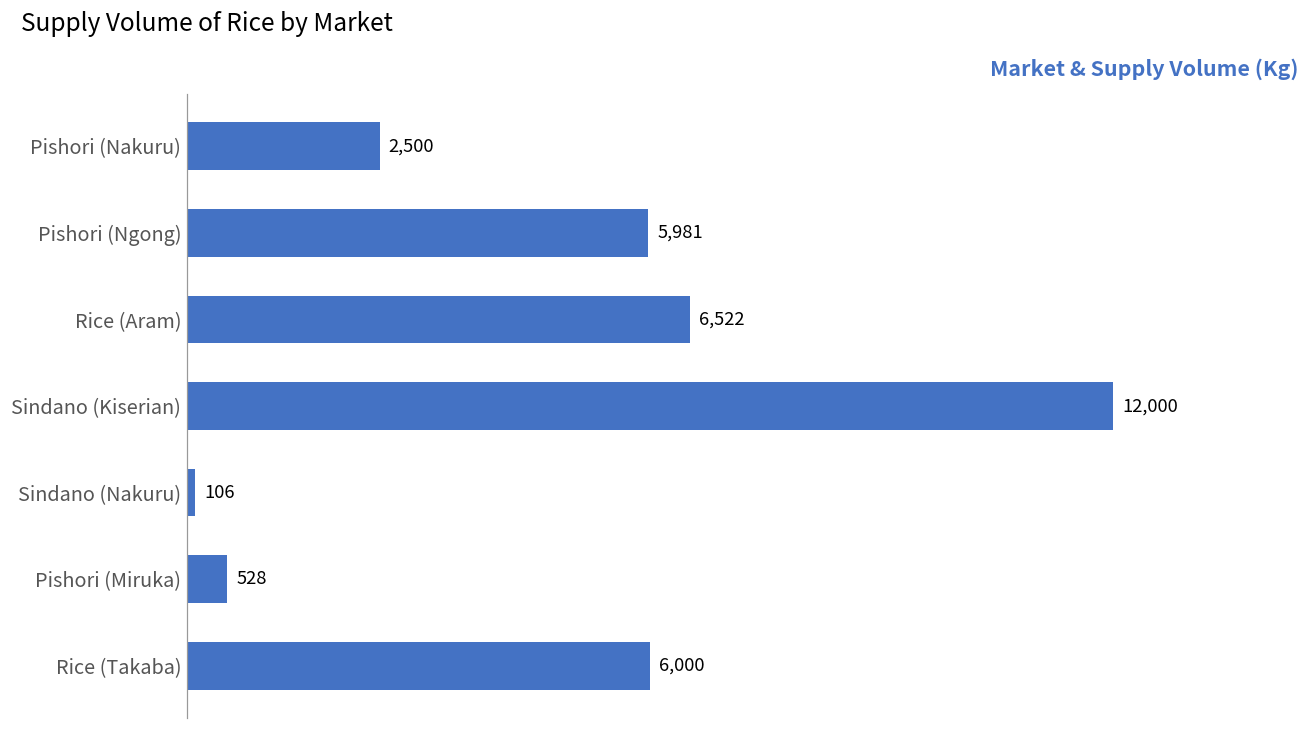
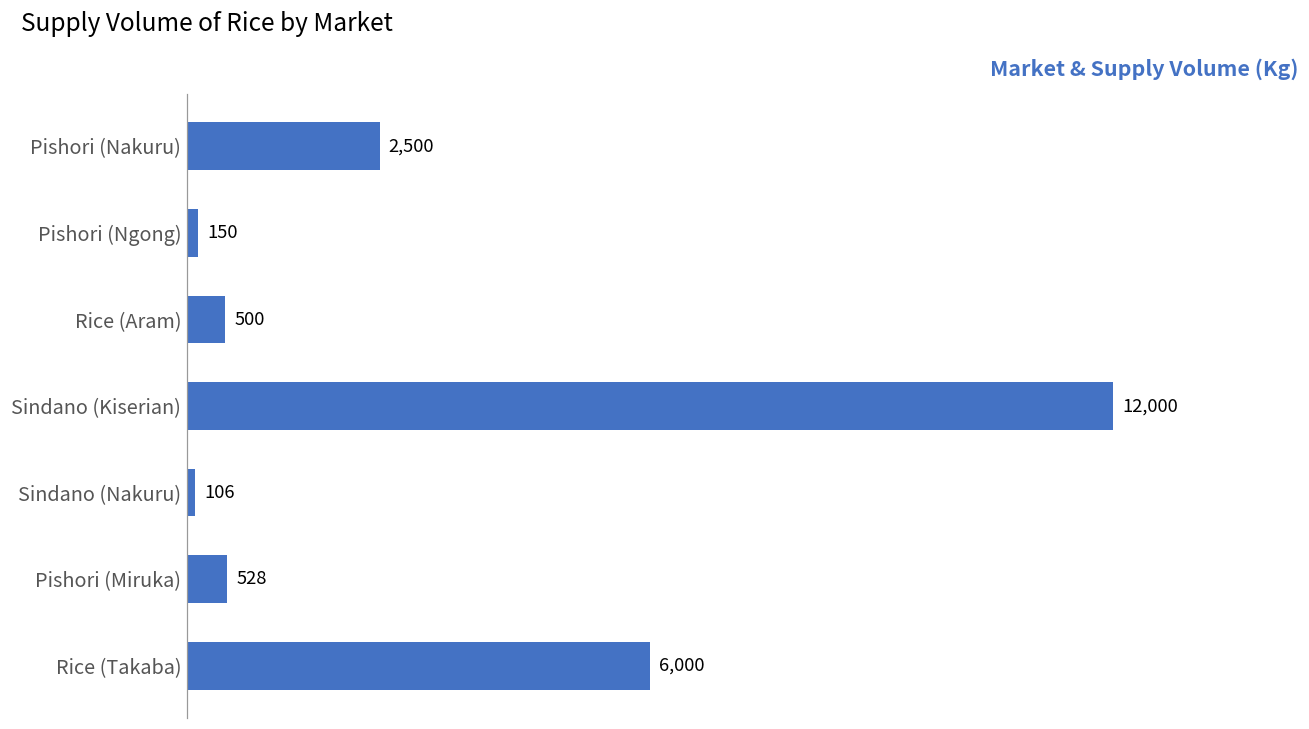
Pishori (Ngong): 5,981 -> 150
Rice (Aram): 6,522 -> 500
